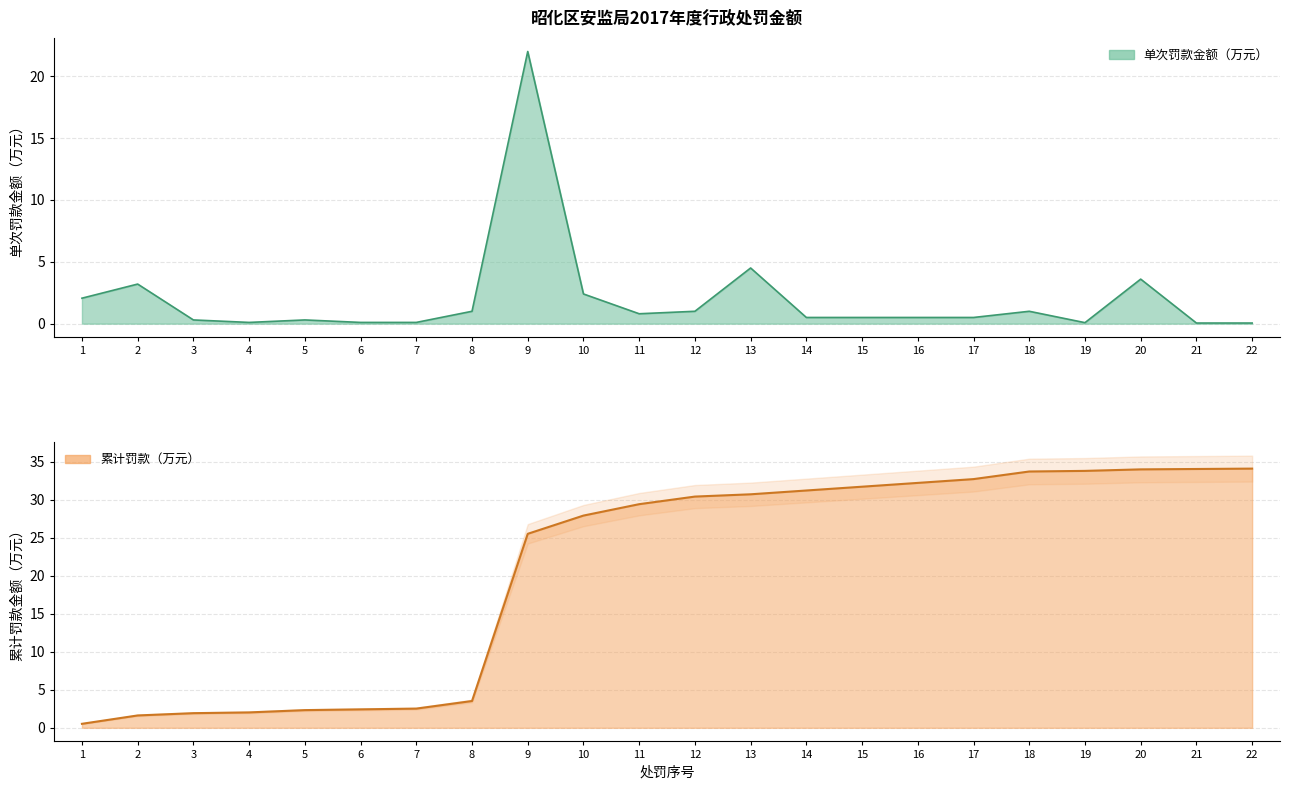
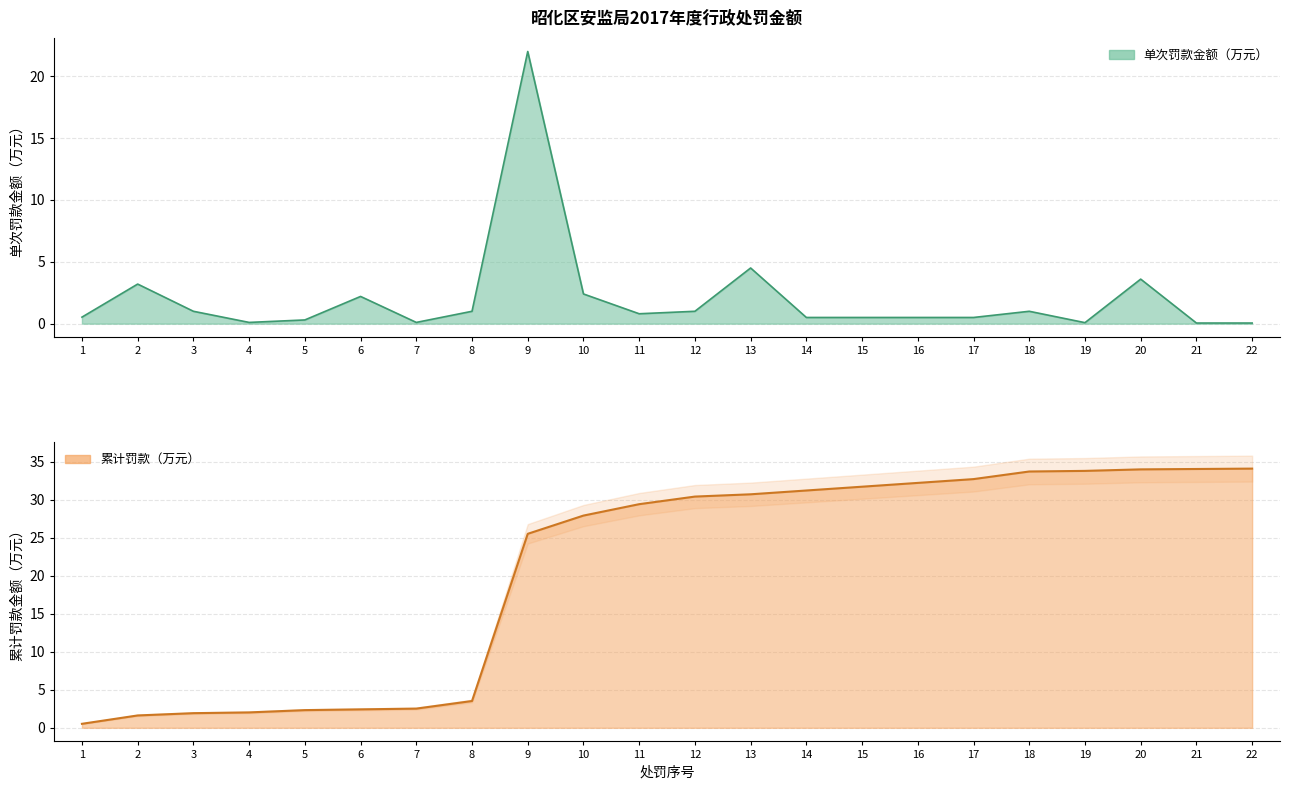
昭化区安监局2017年度行政处罚金额, 1: 2.1 -> 0.5
昭化区安监局2017年度行政处罚金额, 3: 0.3 -> 1.0
昭化区安监局2017年度行政处罚金额, 6: 0.1 -> 2.2
